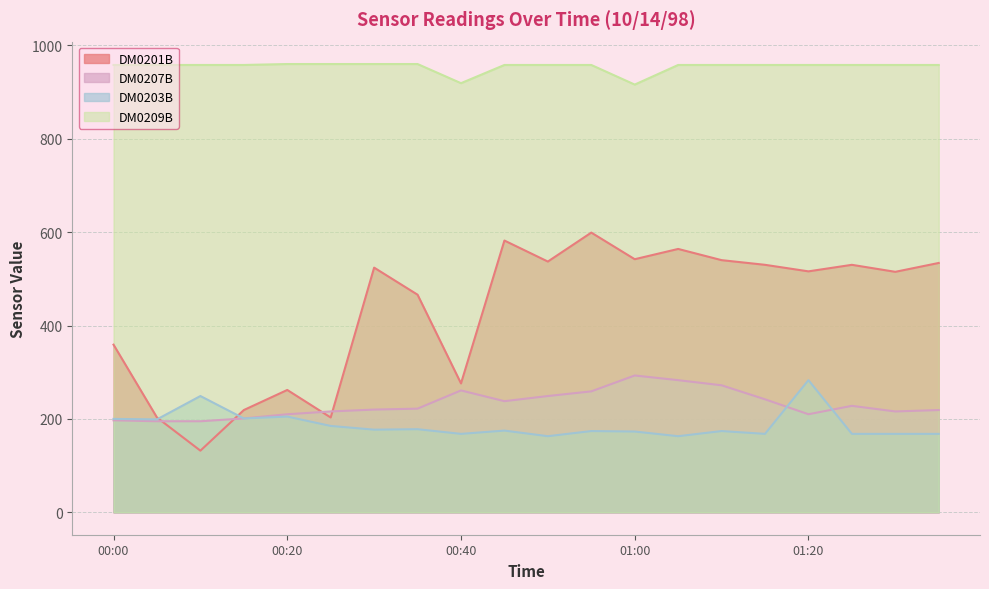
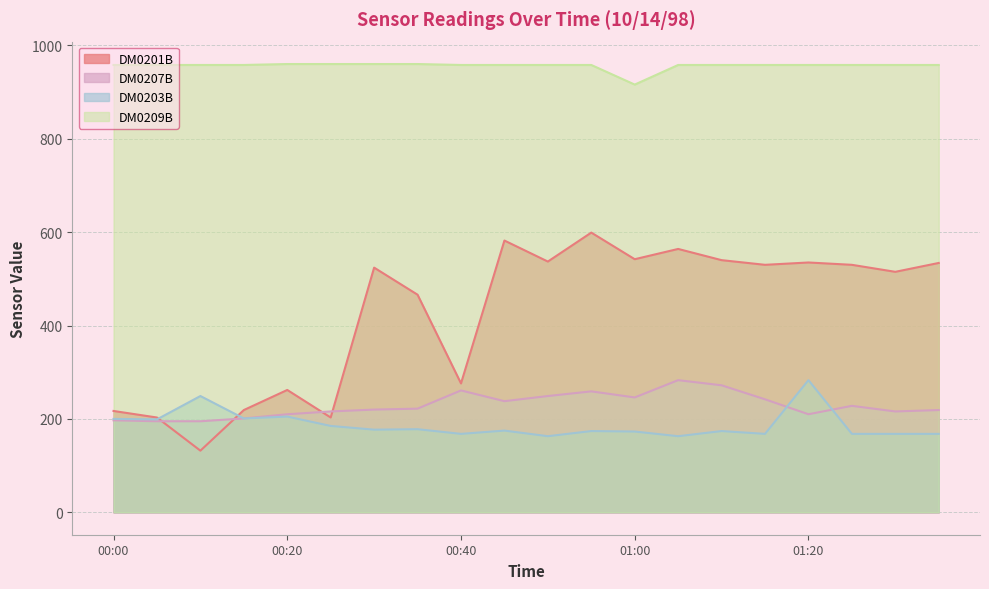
DM0201B, 00:00: 360 -> 220
DM0209B, 00:40: 920 -> 960
DM0207B, 01:00: 290 -> 250
DM0201B, 01:20: 520 -> 540
